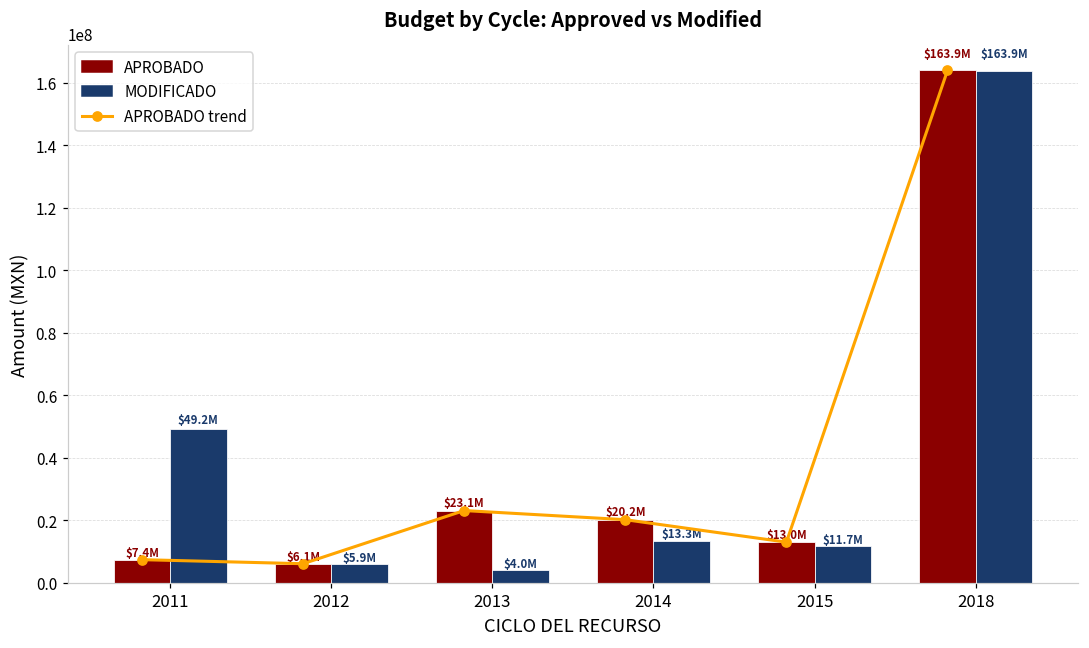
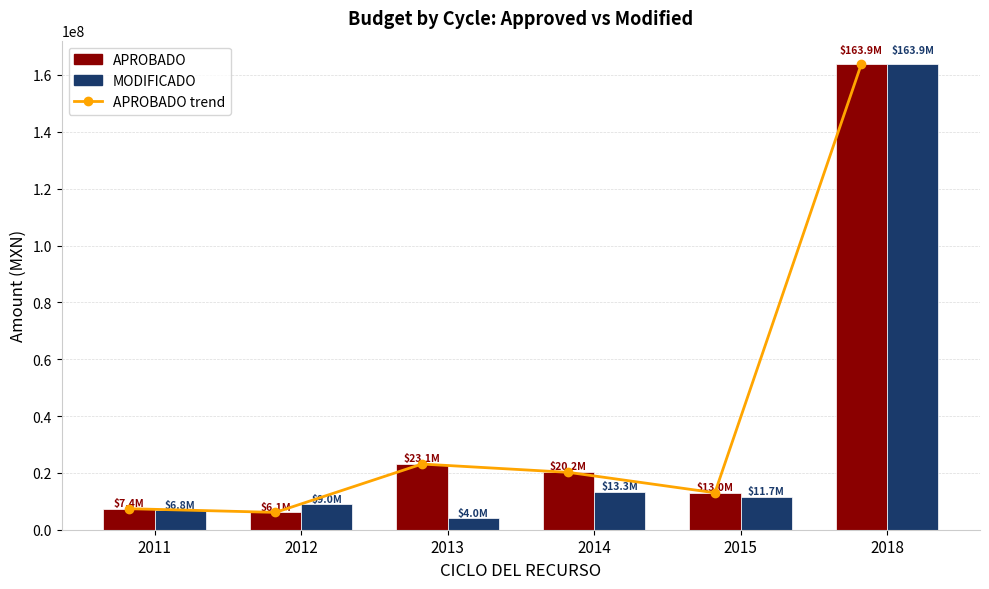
MODIFICADO, 2011: $49.2M -> $6.8M
MODIFICADO, 2012: $5.9M -> $9.0M
